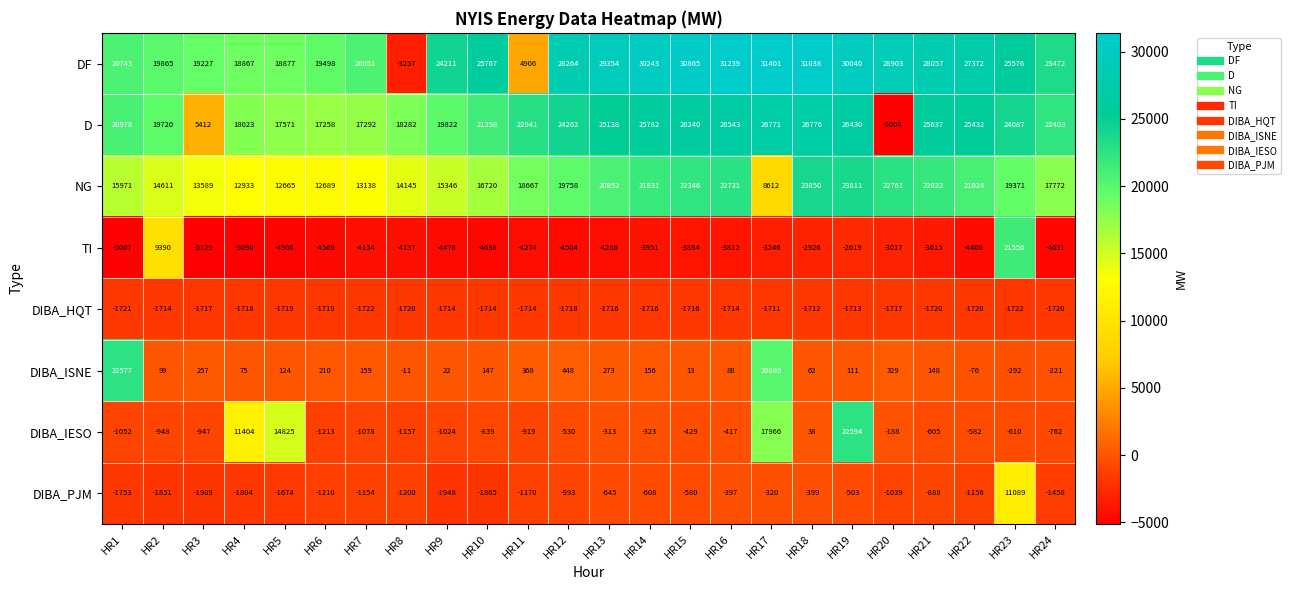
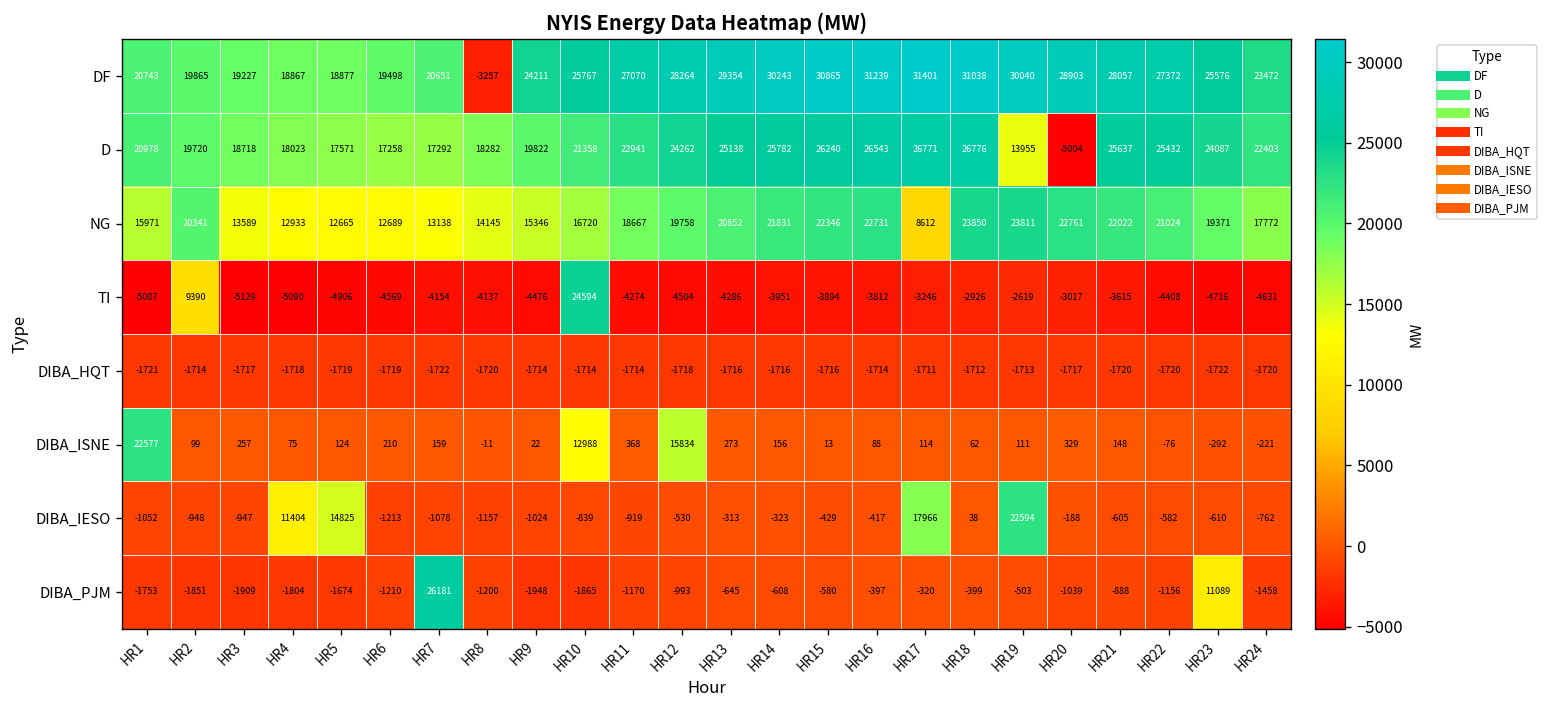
DF, HR11: 4906 -> 27070
D, HR3: 5412 -> 18718
D, HR19: 26430 -> 13955
NG, HR2: 14611 -> 20341
TI, HR10: -4638 -> 24594
TI, HR23: 21556 -> -4716
DIBA_ISNE, HR10: 147 -> 12988
DIBA_ISNE, HR12: 448 -> 15834
DIBA_ISNE, HR17: 20089 -> 114
DIBA_PJM, HR7: -1154 -> 26181
